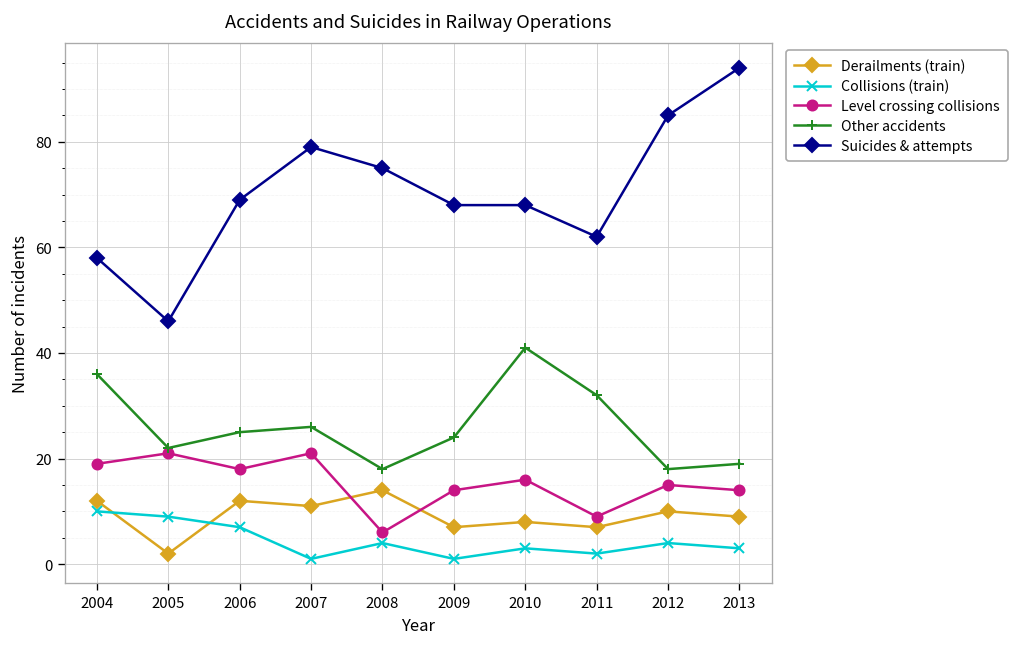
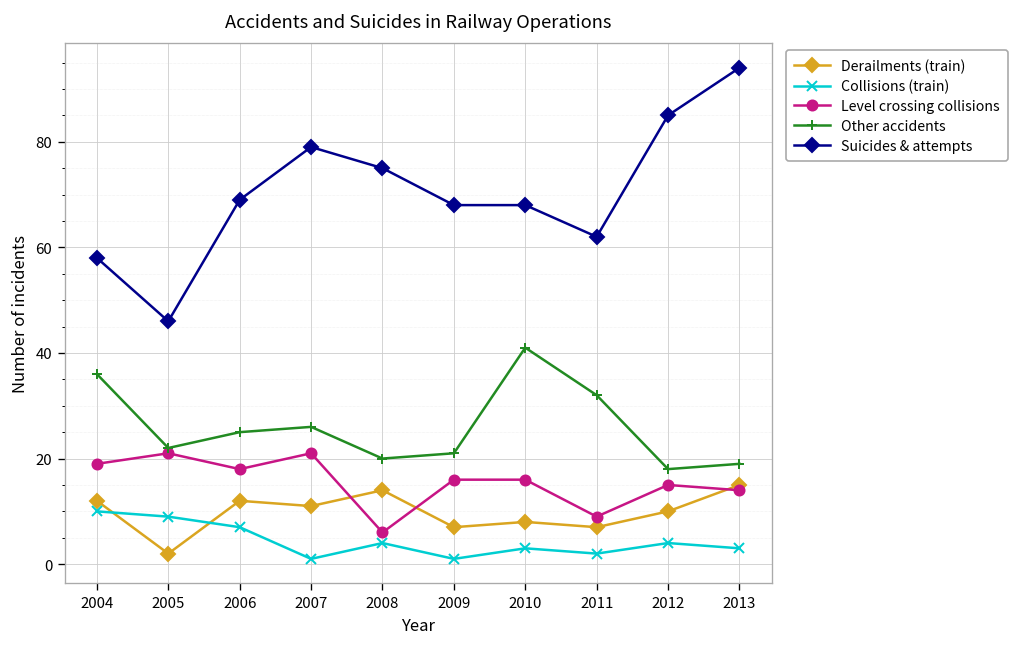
Other accidents, 2008: 18 -> 20
Level crossing collisions, 2009: 14 -> 16
Other accidents, 2009: 24 -> 21
Derailments (train), 2013: 9 -> 15
